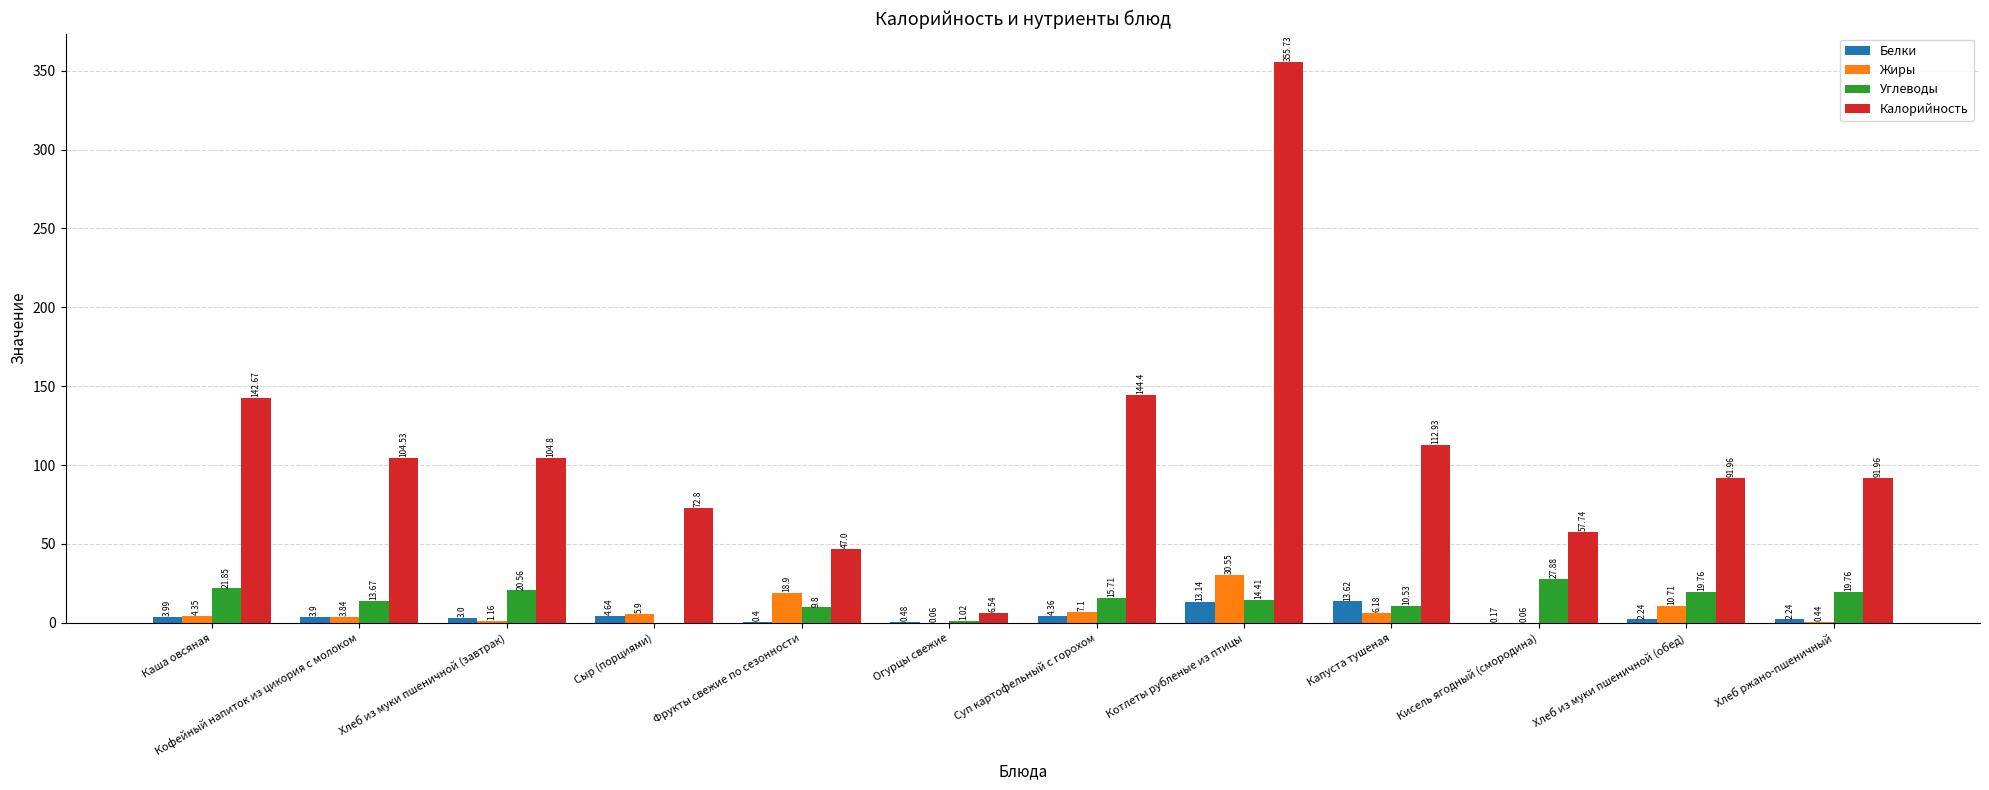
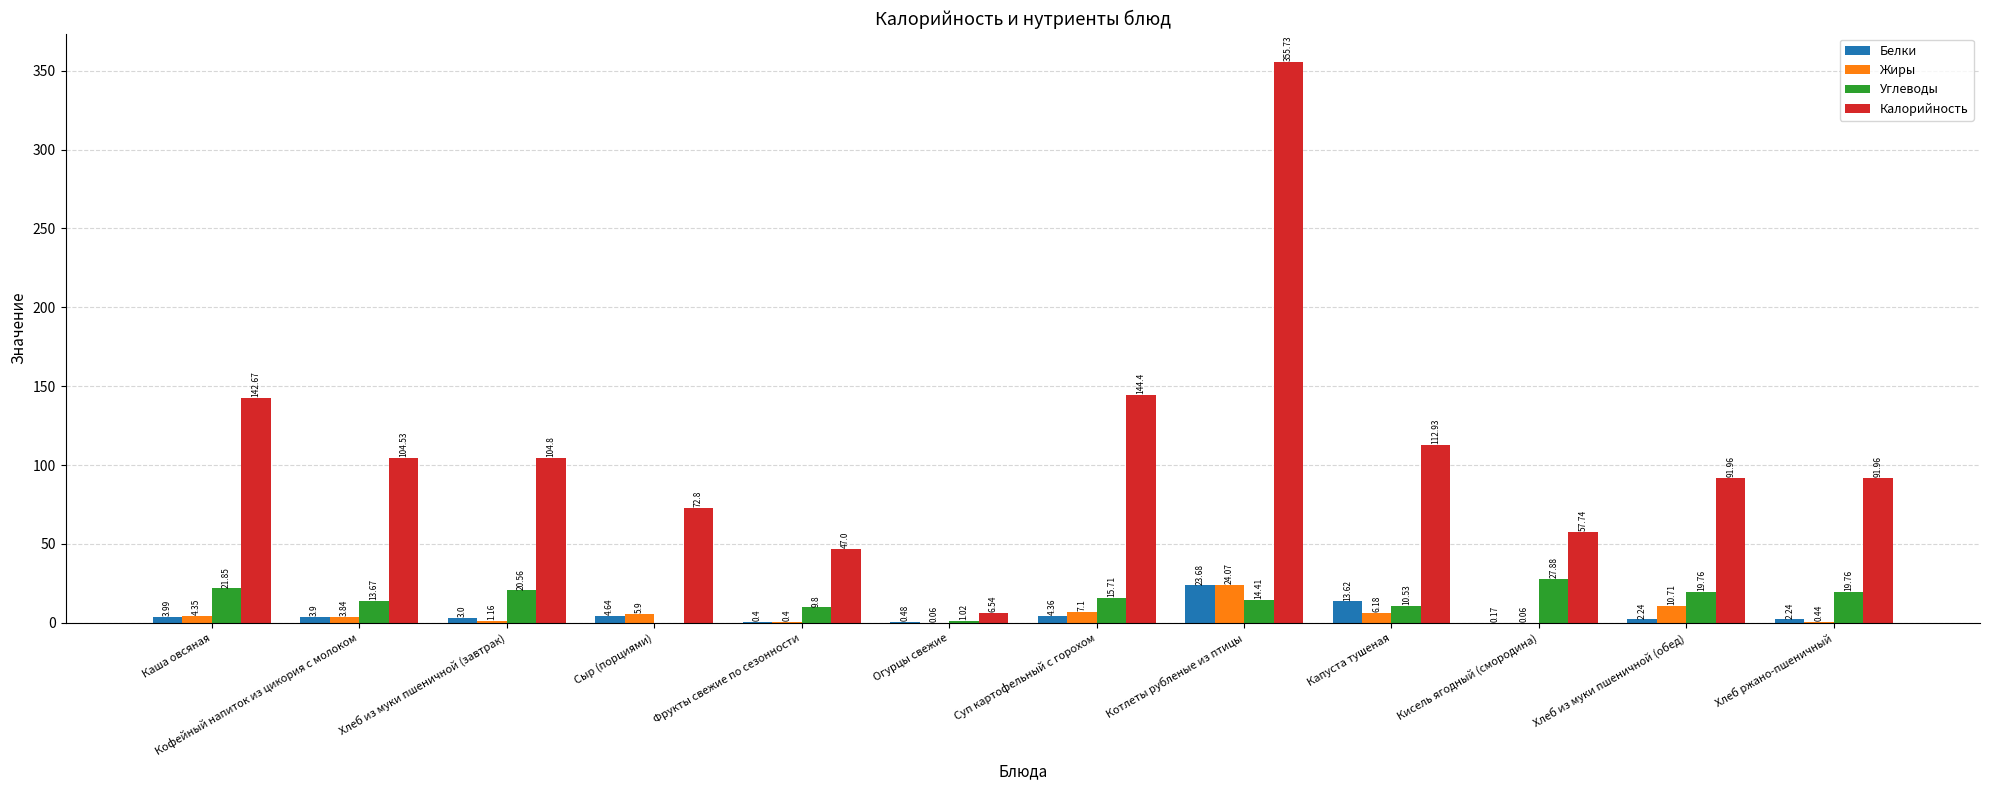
Жиры, Фрукты свежие по сезонности: 18.9 -> 0.4
Белки, Котлеты рубленые из птицы: 13.14 -> 23.68
Жиры, Котлеты рубленые из птицы: 30.55 -> 24.07
